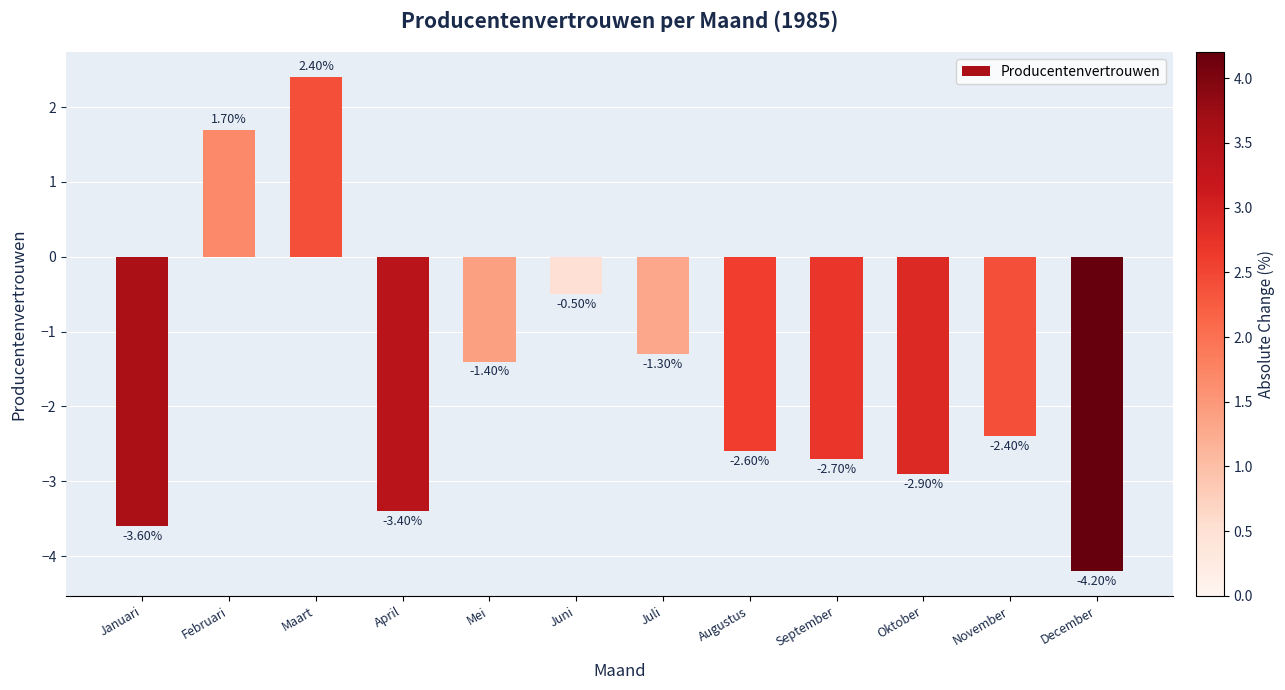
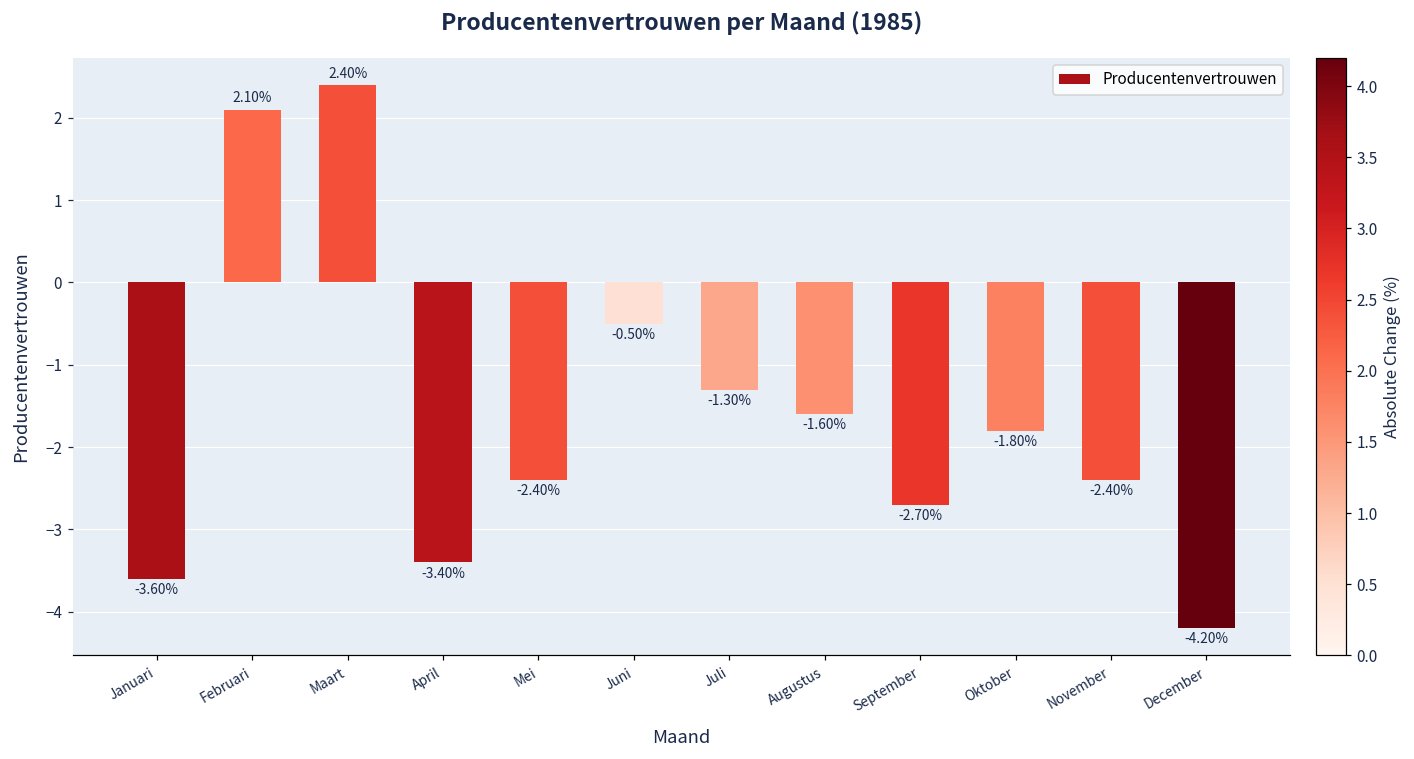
Februari: 1.70% -> 2.10%
Mei: -1.40% -> -2.40%
Augustus: -2.60% -> -1.60%
Oktober: -2.90% -> -1.80%
